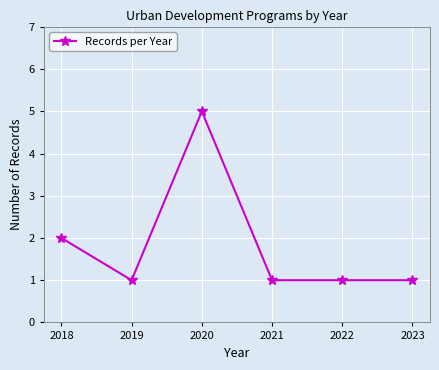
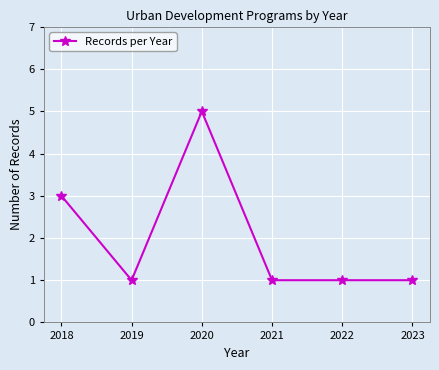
2018: 2 -> 3
